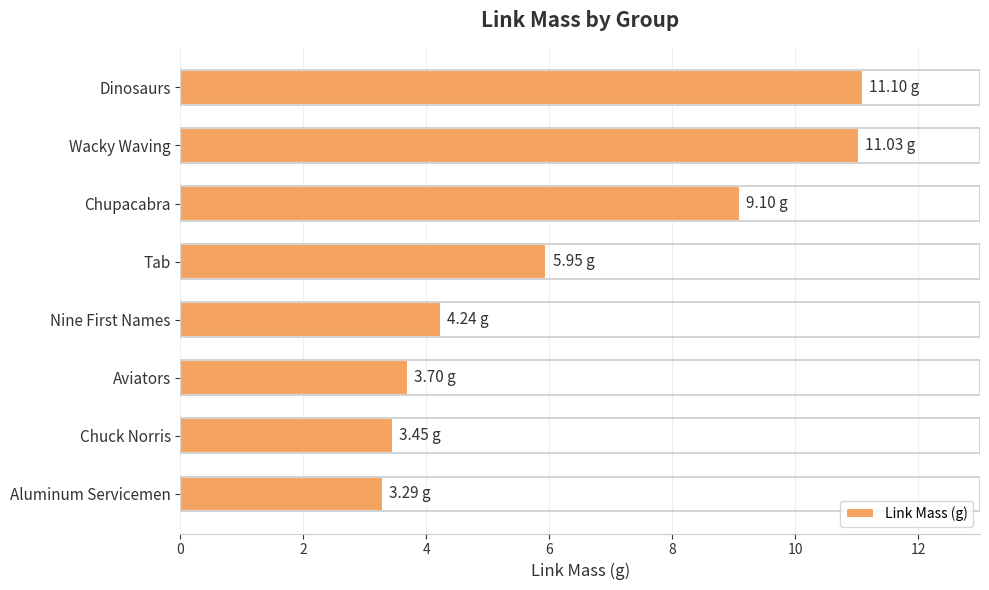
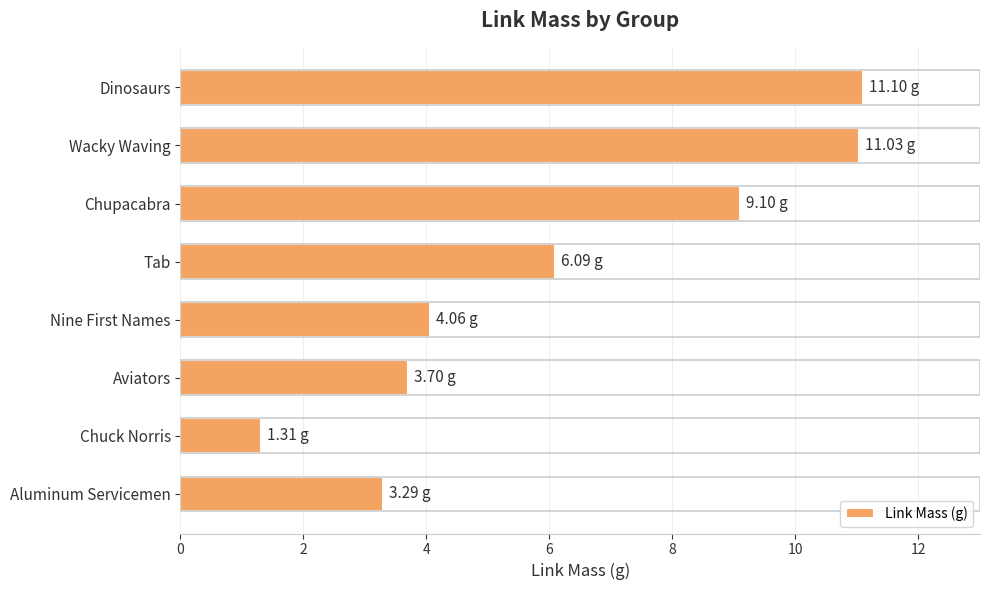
Tab: 5.95 -> 6.09
Nine First Names: 4.24 -> 4.06
Chuck Norris: 3.45 -> 1.31
